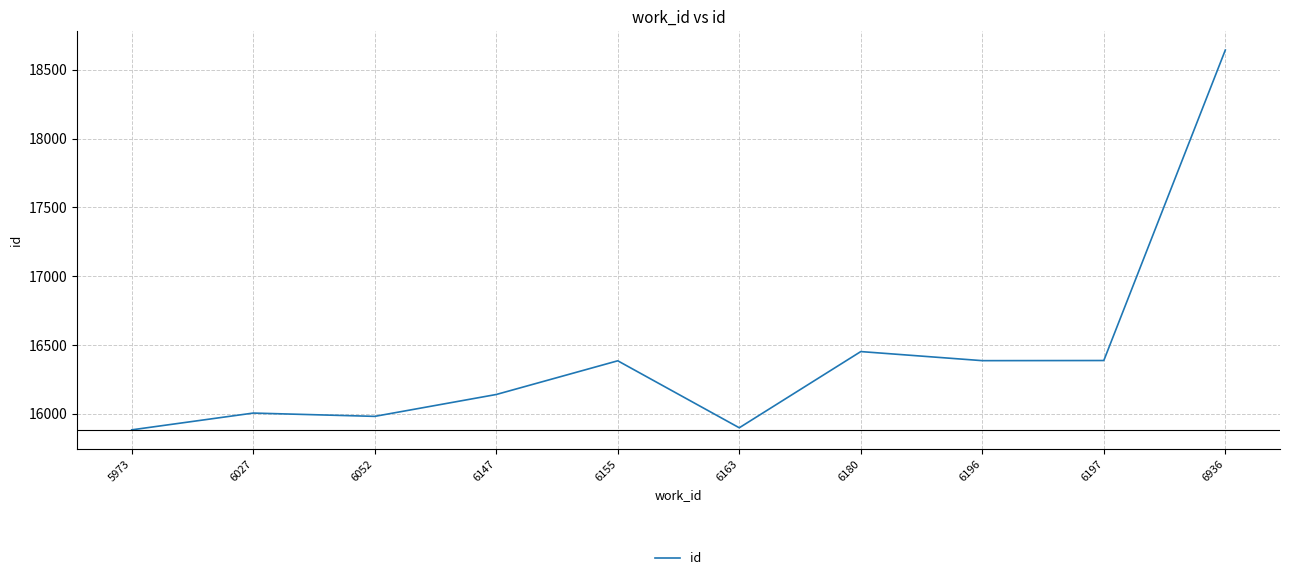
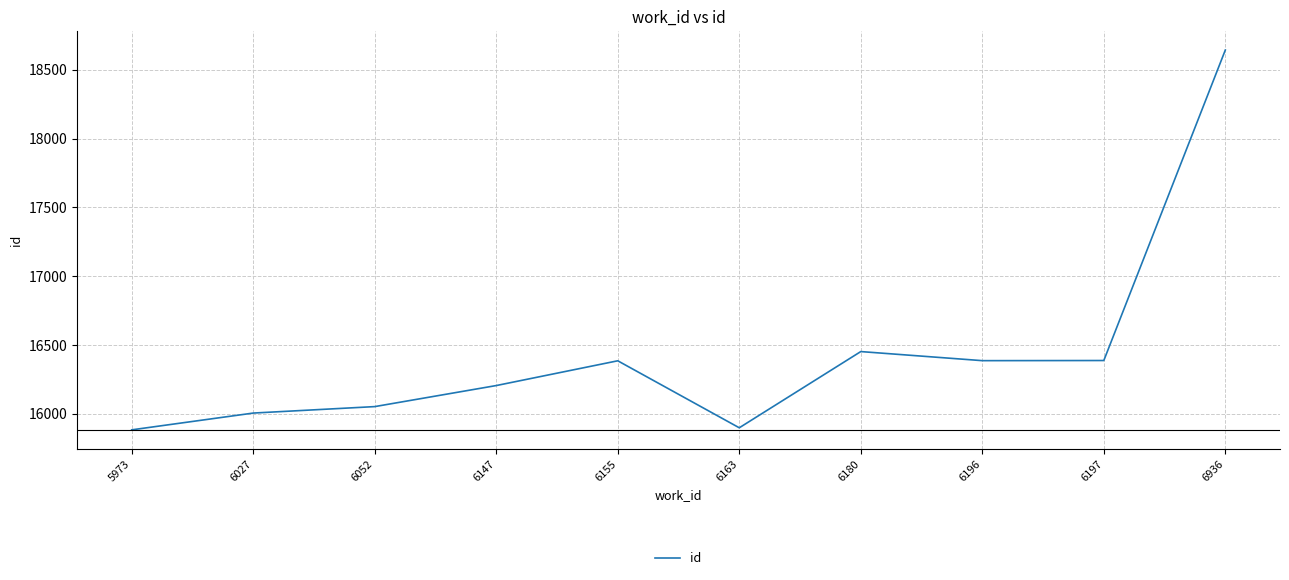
6052: 15980 -> 16050
6147: 16140 -> 16200
